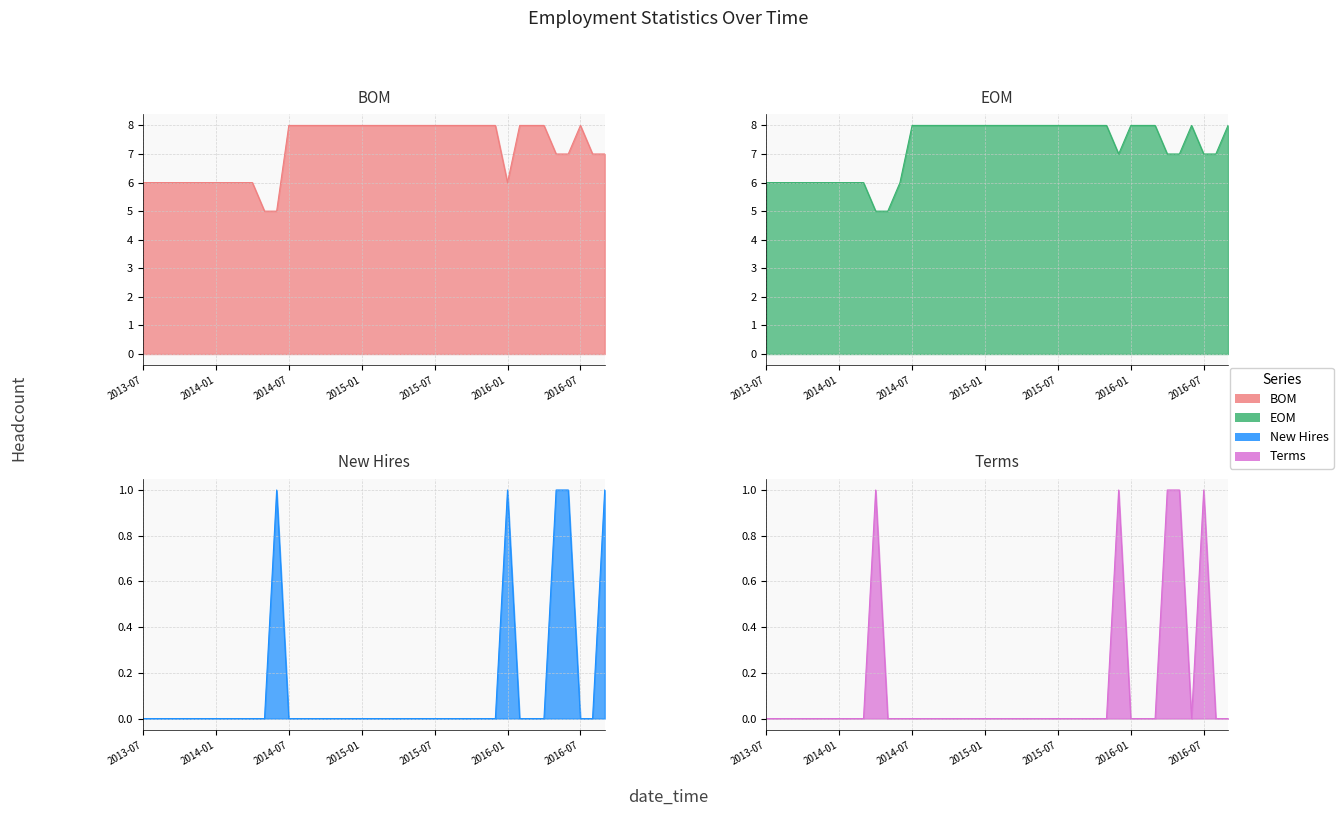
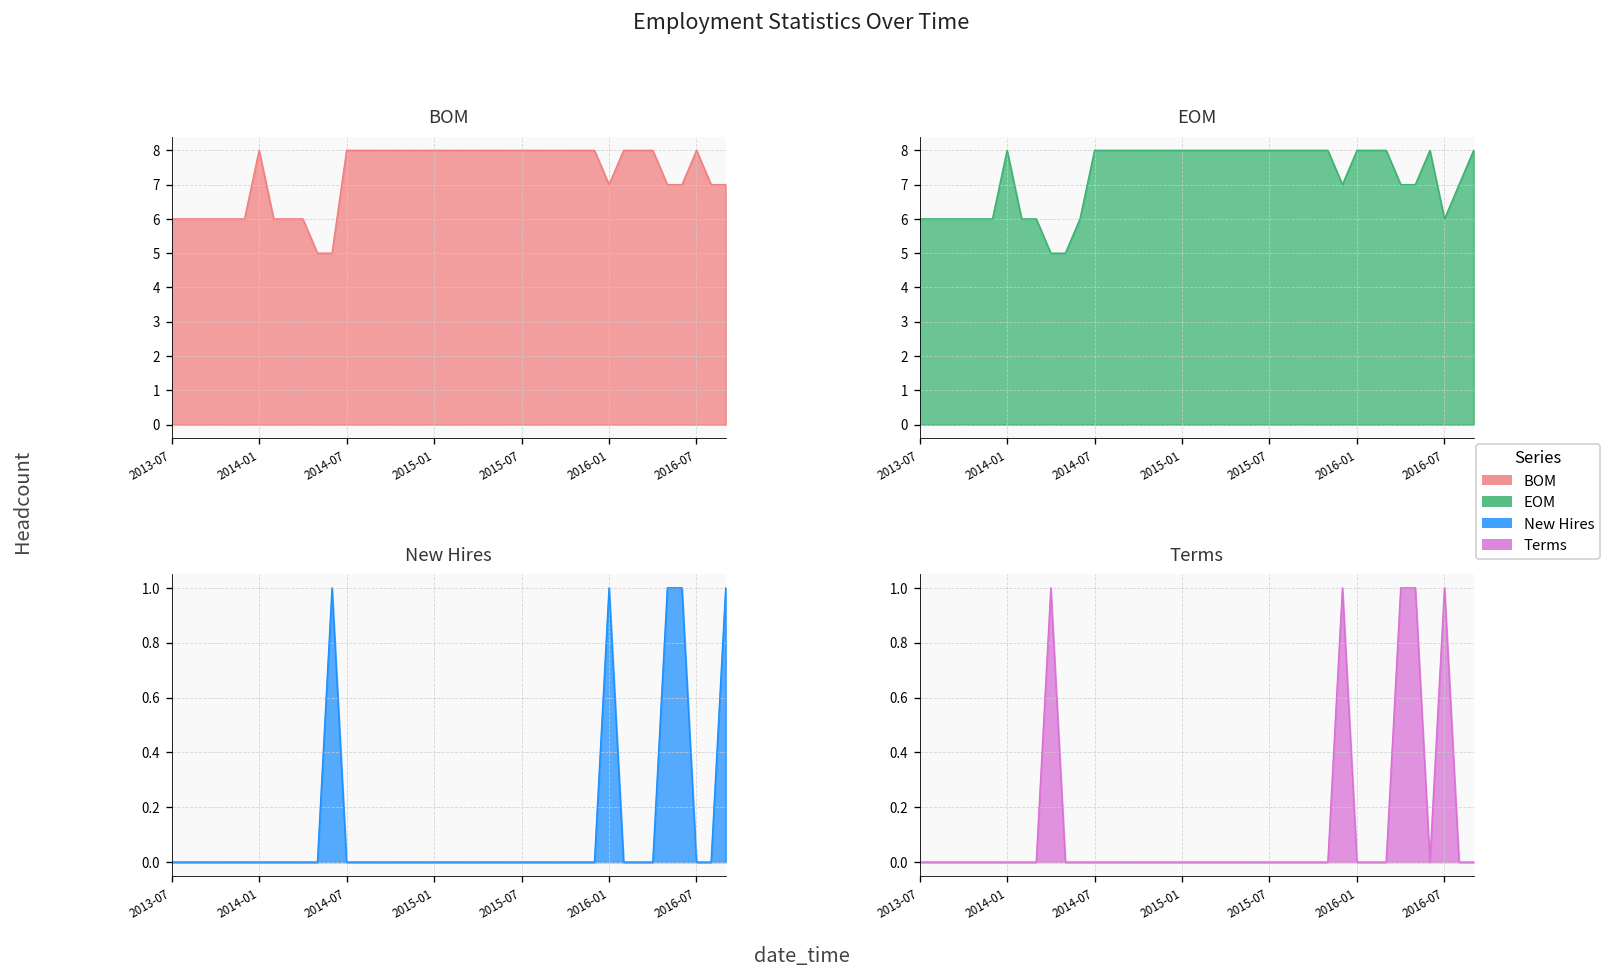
BOM, 2014-01: 6 -> 8
BOM, 2016-01: 6 -> 7
EOM, 2014-01: 6 -> 8
EOM, 2016-07: 7 -> 6
